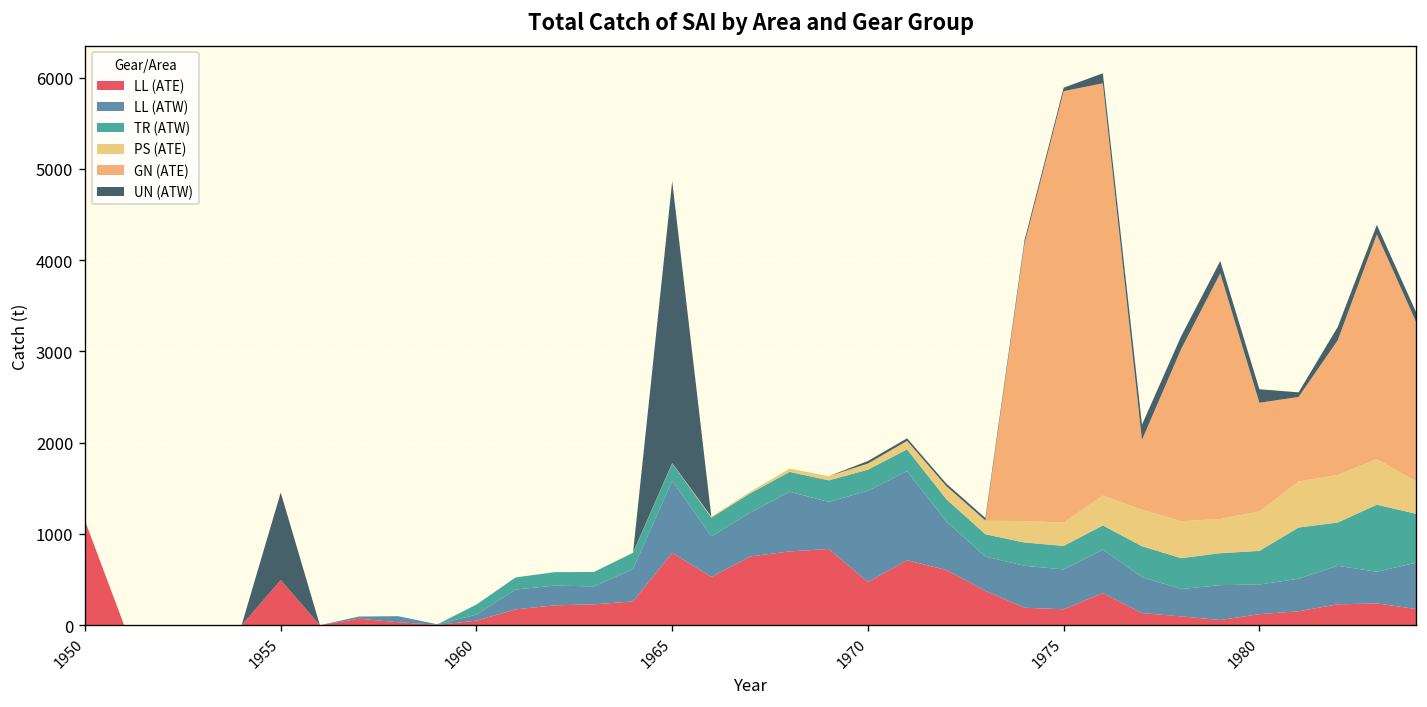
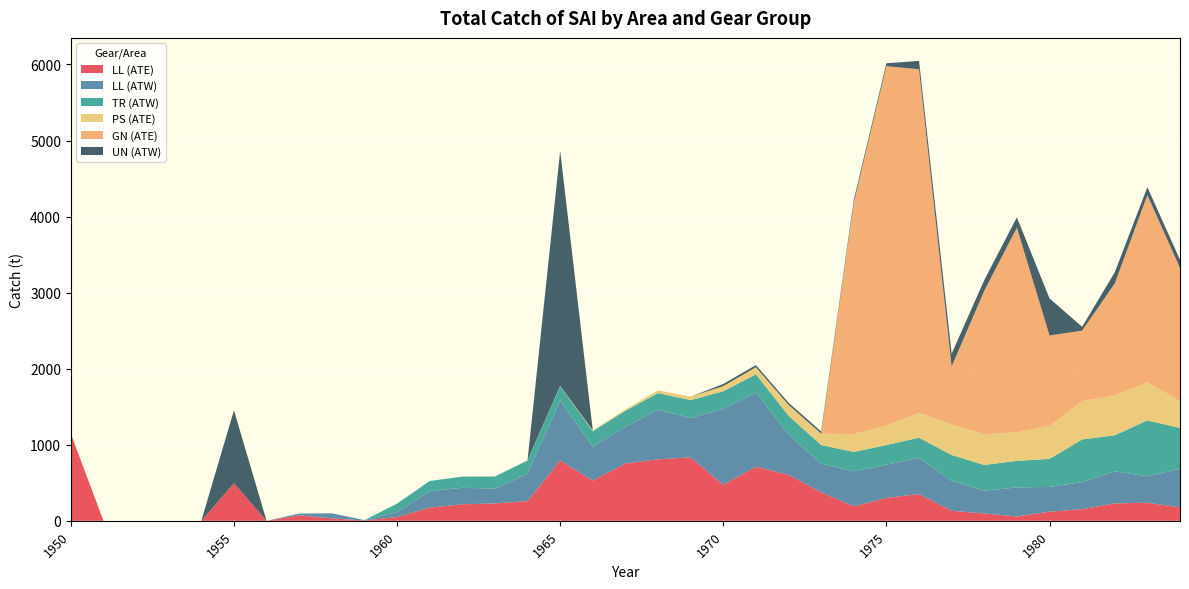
LL (ATE), 1975: 200 -> 300
UN (ATW), 1980: 100 -> 500
